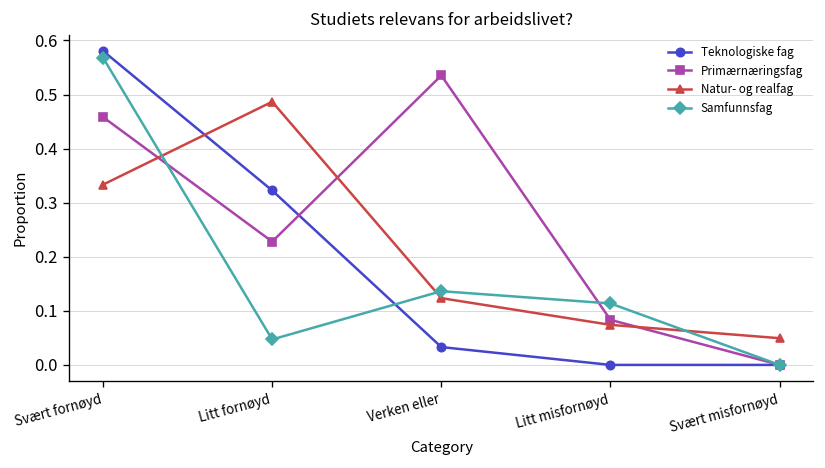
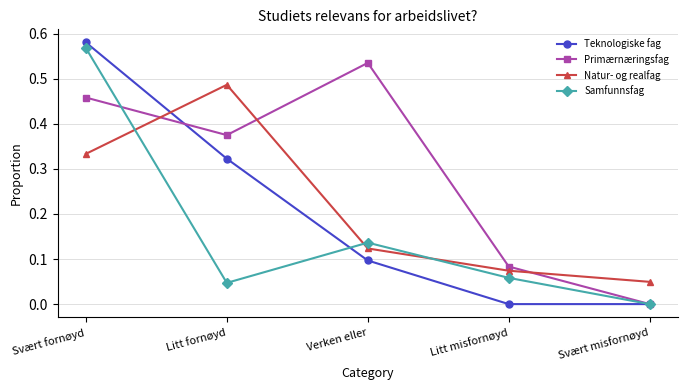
Primærnæringsfag, Litt fornøyd: 0.23 -> 0.38
Teknologiske fag, Verken eller: 0.03 -> 0.10
Samfunnsfag, Litt misfornøyd: 0.11 -> 0.06
